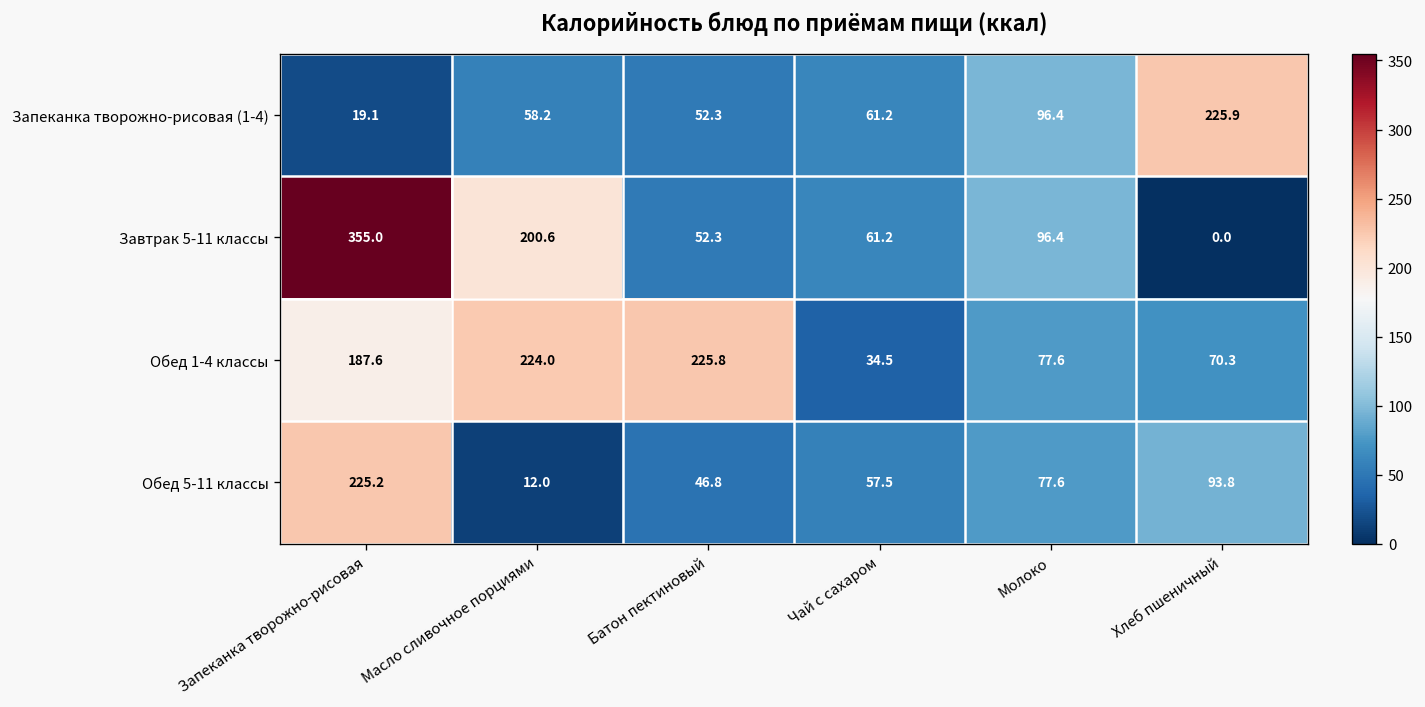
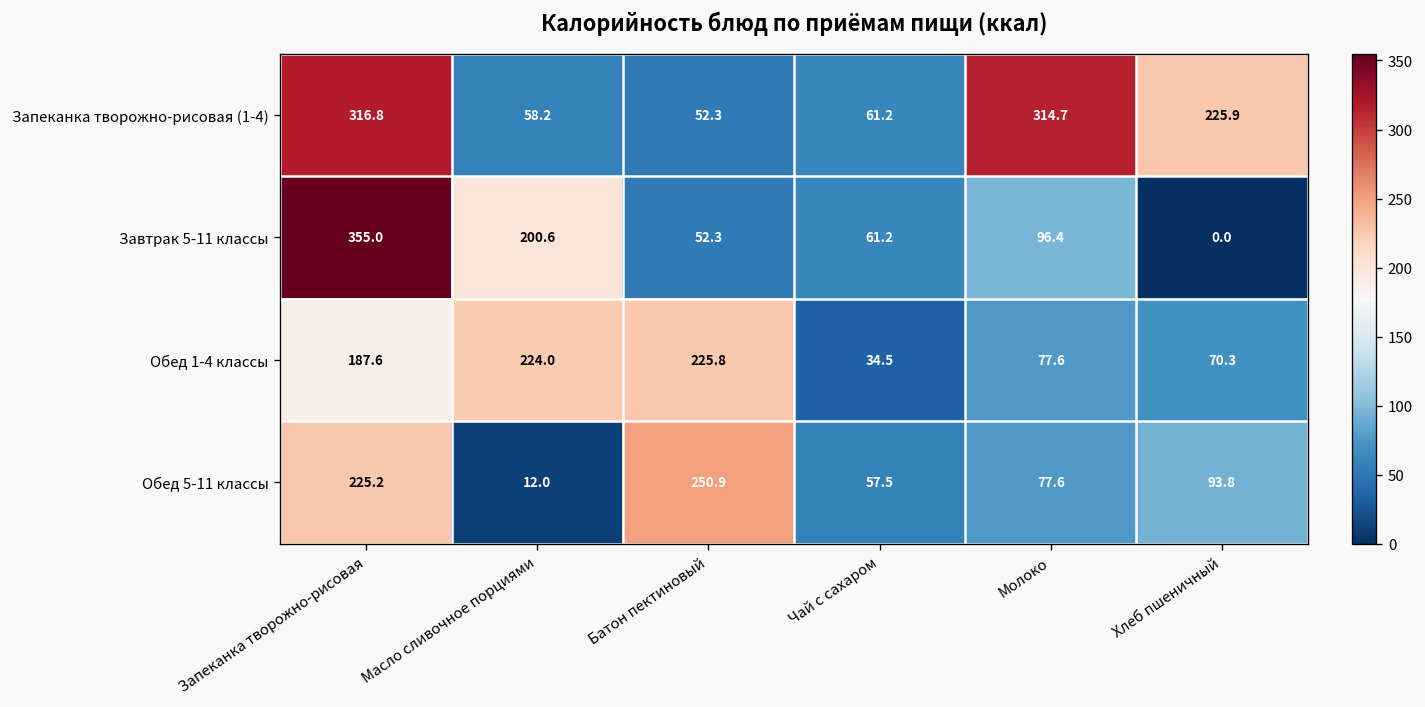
Запеканка творожно-рисовая (1-4), Запеканка творожно-рисовая: 19.1 -> 316.8
Запеканка творожно-рисовая (1-4), Молоко: 96.4 -> 314.7
Обед 5-11 классы, Батон пектиновый: 46.8 -> 250.9
